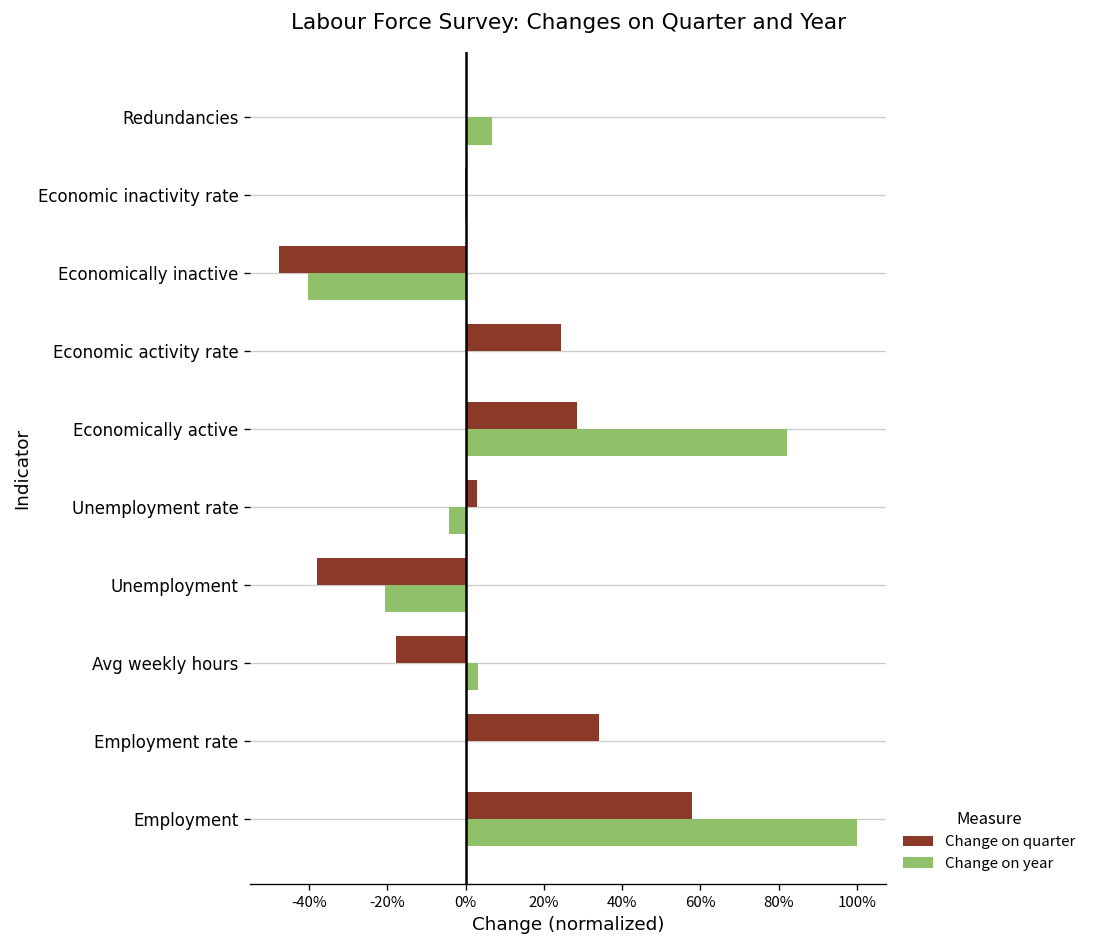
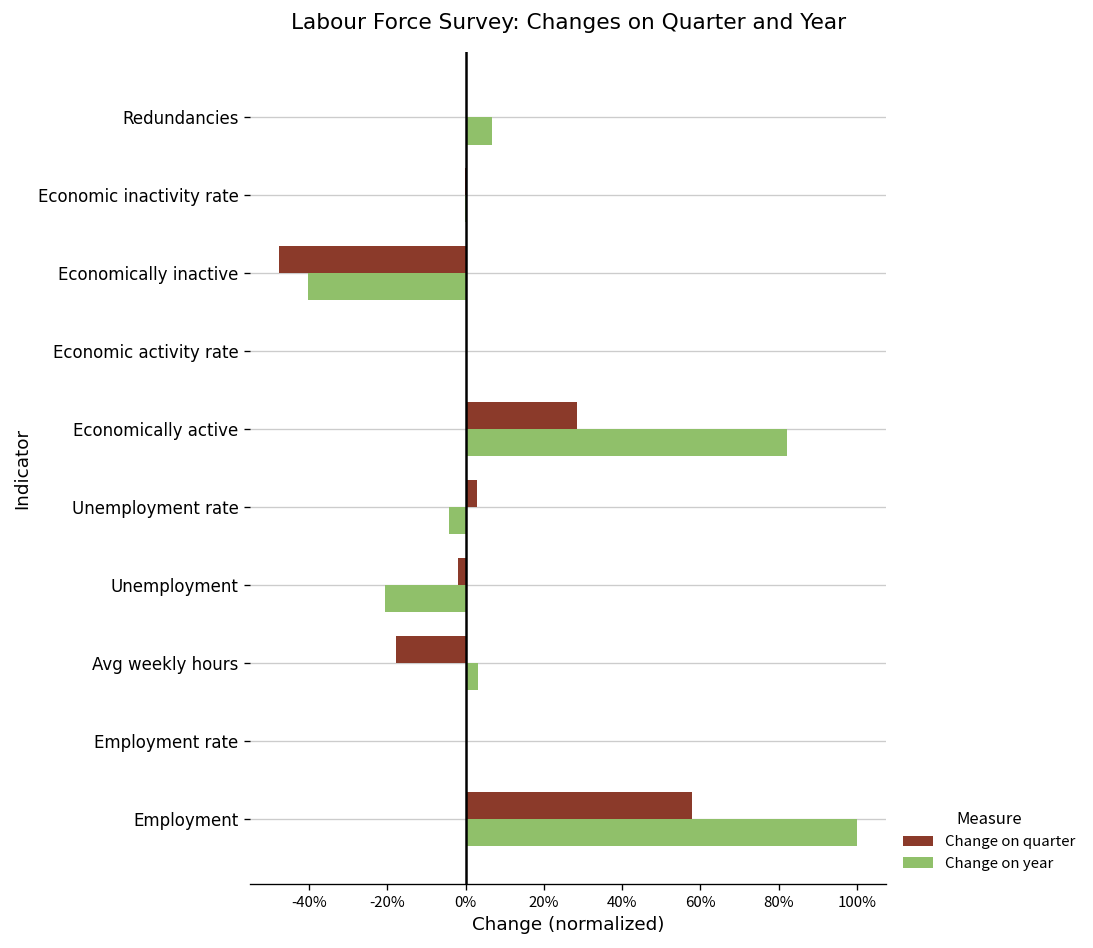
Change on quarter, Economic activity rate: 24% -> 0%
Change on quarter, Unemployment: -38% -> -2%
Change on quarter, Employment rate: 34% -> 0%
